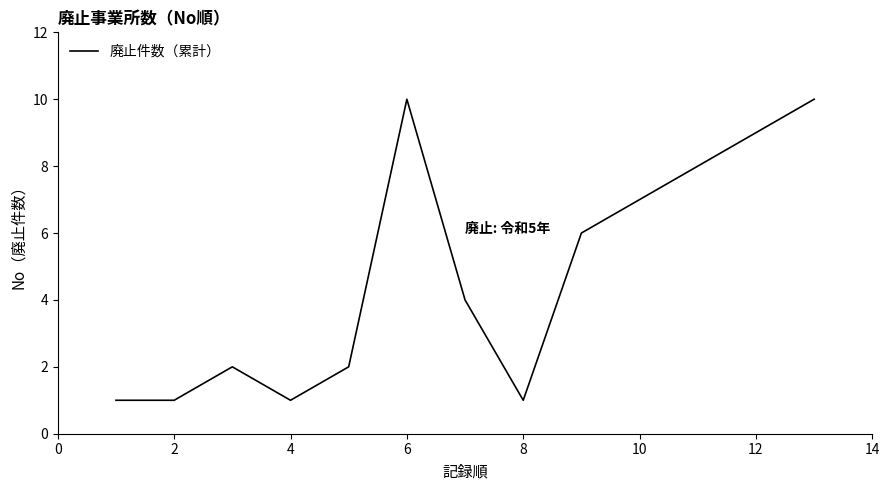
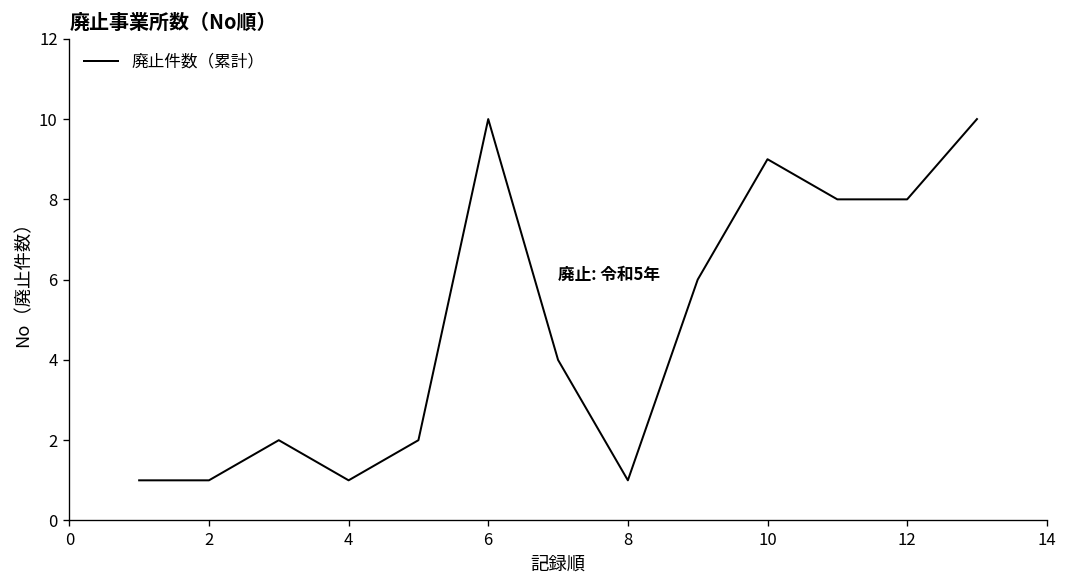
10: 7 -> 9
12: 9 -> 8
